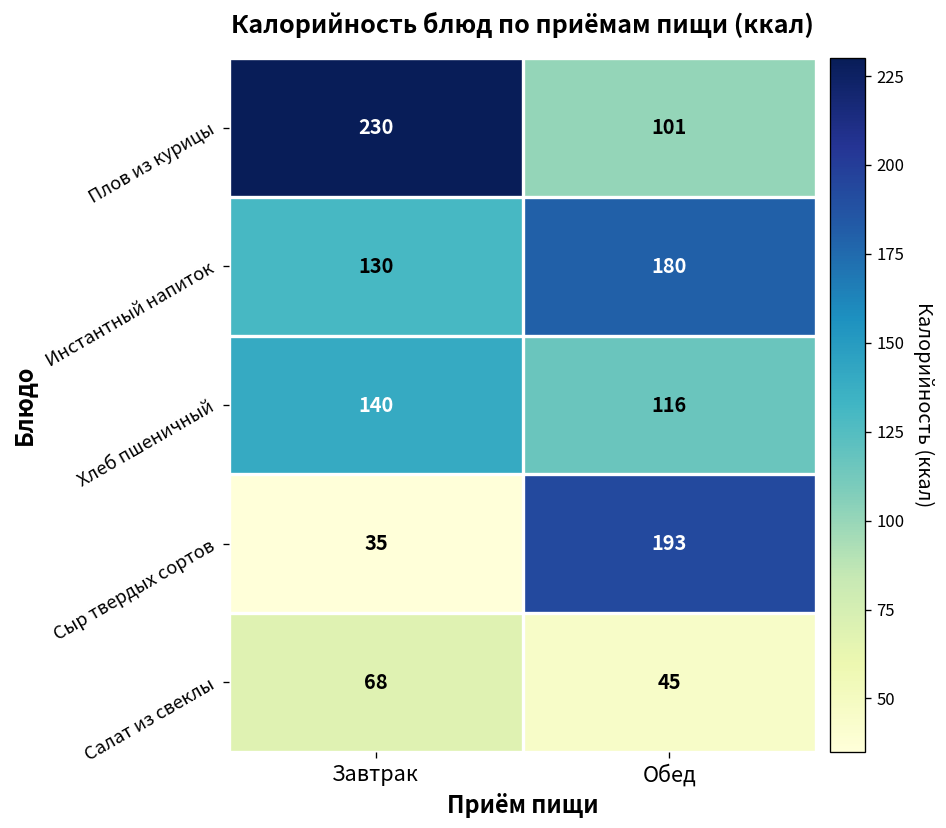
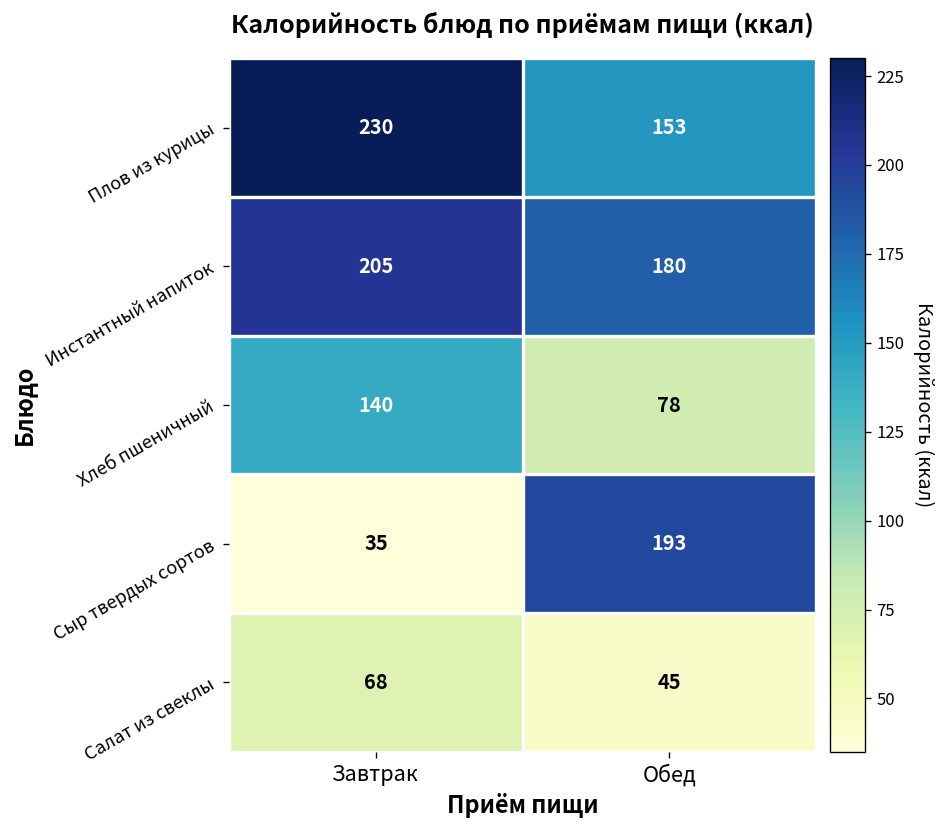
Плов из курицы, Обед: 101 -> 153
Инстантный напиток, Завтрак: 130 -> 205
Хлеб пшеничный, Обед: 116 -> 78
